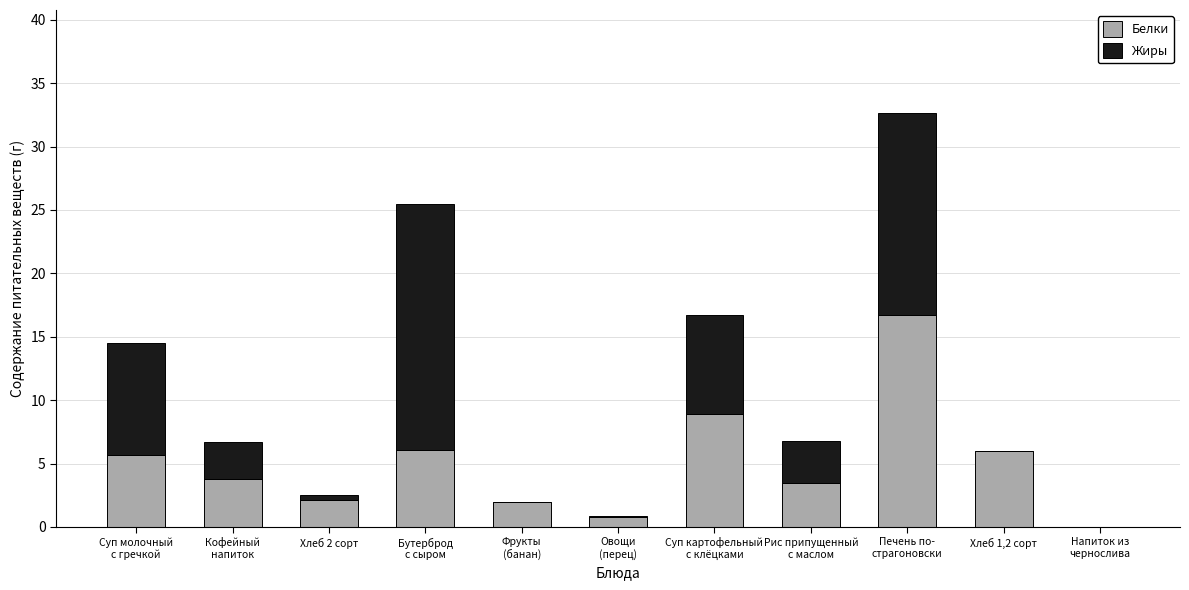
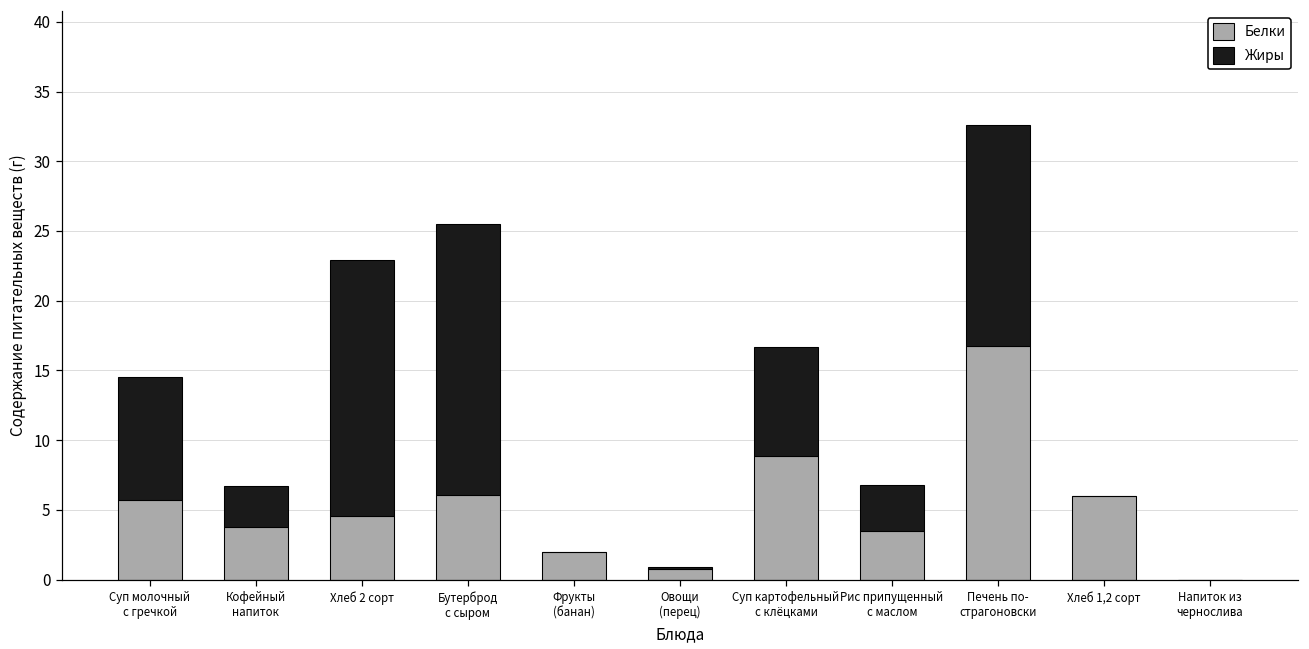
Белки, Хлеб 2 сорт: 2.2 -> 4.6
Жиры, Хлеб 2 сорт: 0.3 -> 18.4
